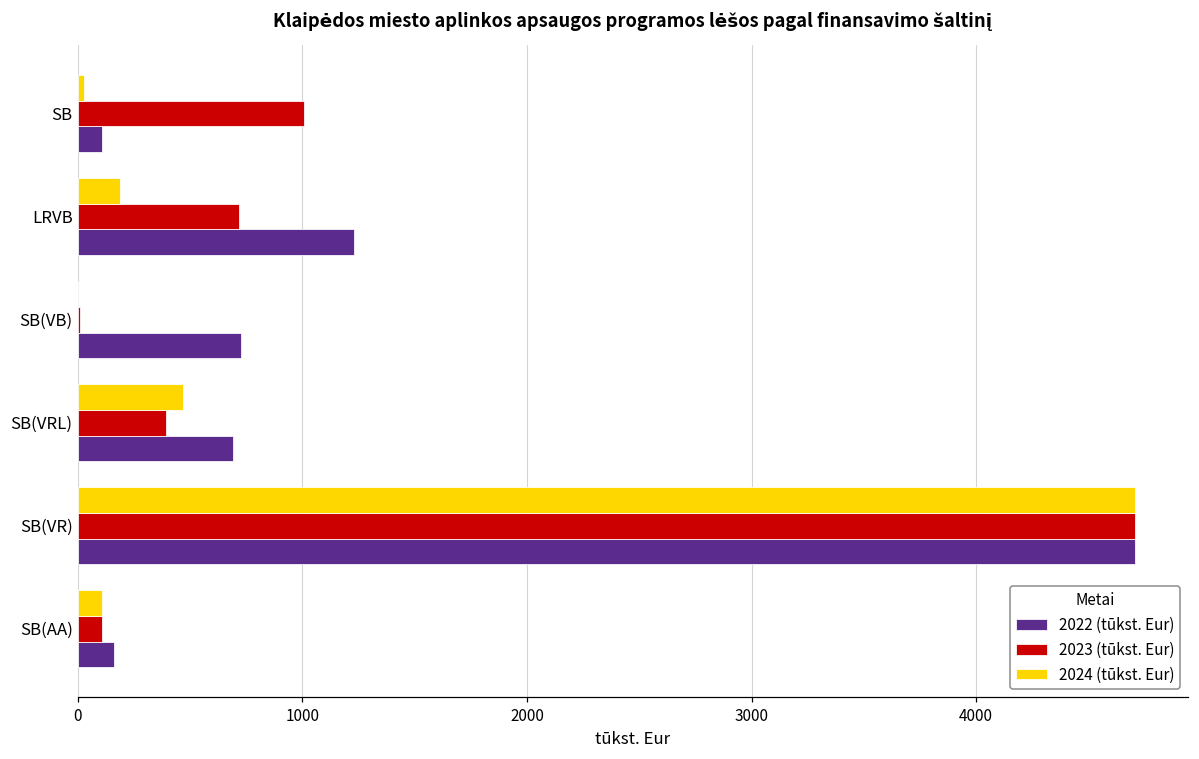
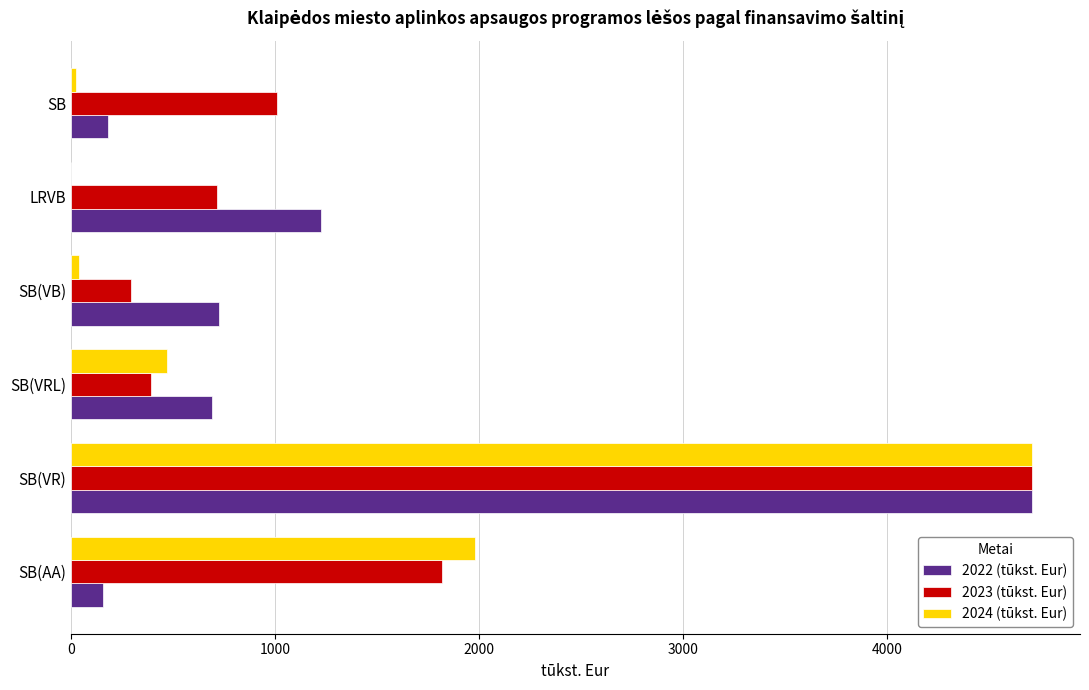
2022 (tūkst. Eur), SB: 110 -> 180
2024 (tūkst. Eur), LRVB: 190 -> 0
2024 (tūkst. Eur), SB(VB): 0 -> 40
2023 (tūkst. Eur), SB(VB): 10 -> 290
2024 (tūkst. Eur), SB(AA): 110 -> 1980
2023 (tūkst. Eur), SB(AA): 110 -> 1820
